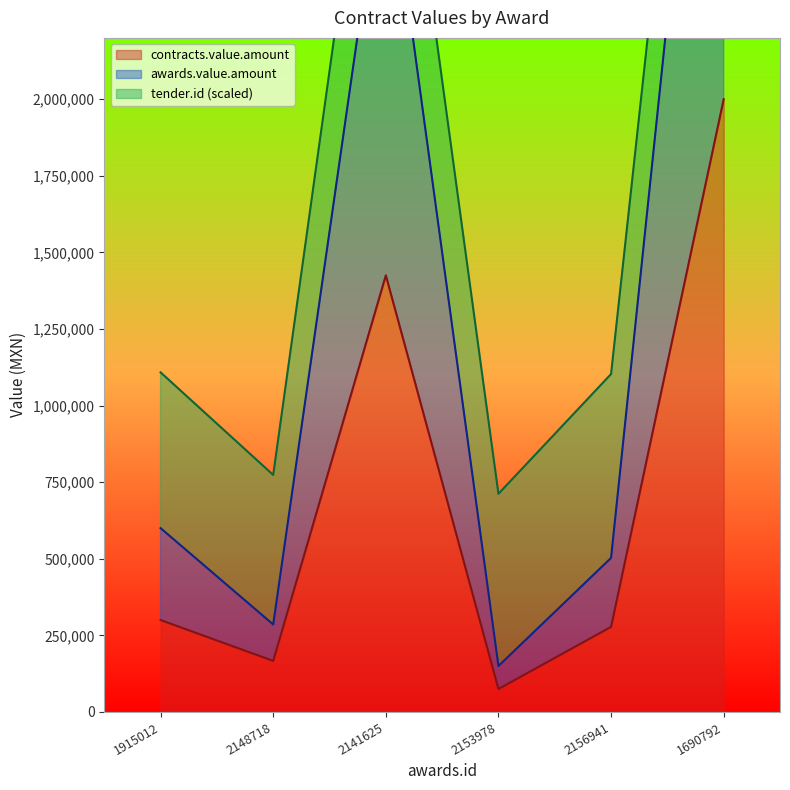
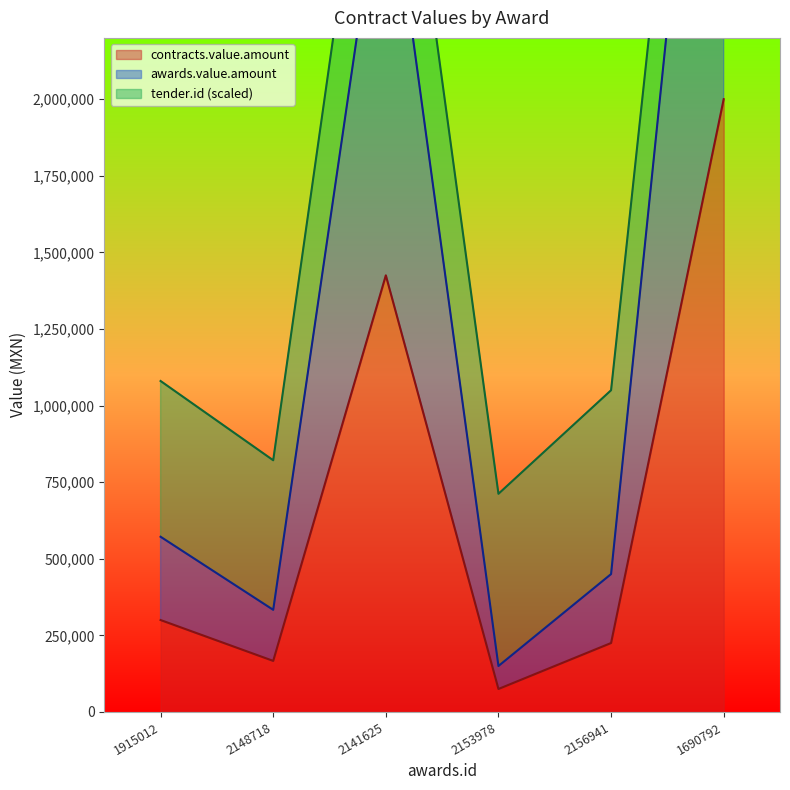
awards.value.amount, 1915012: 300,000 -> 270,000
awards.value.amount, 2148718: 120,000 -> 170,000
contracts.value.amount, 2156941: 280,000 -> 230,000
